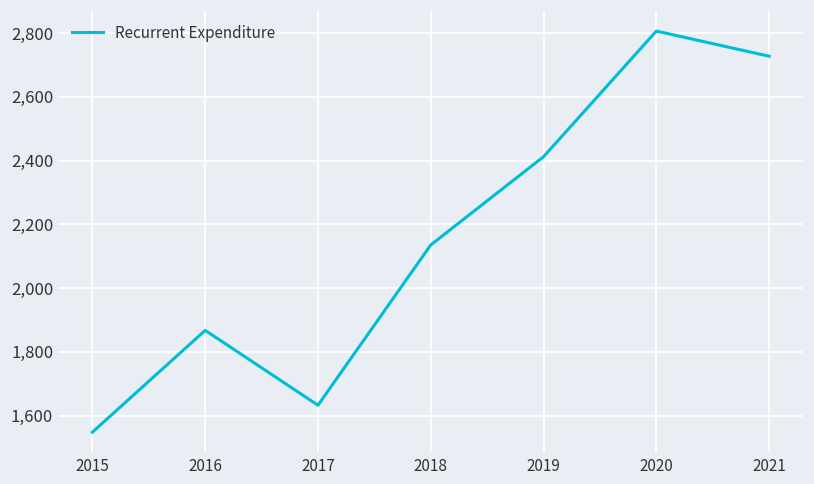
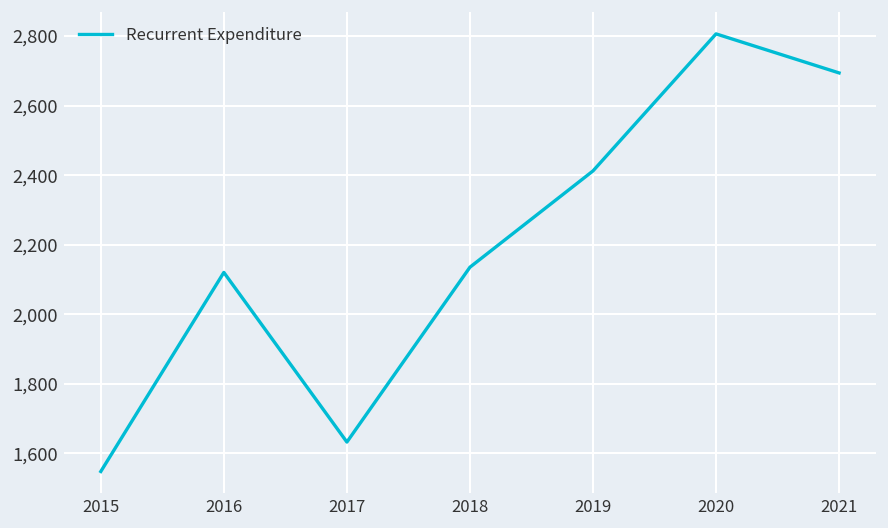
2016: 1,870 -> 2,120
2021: 2,730 -> 2,690
